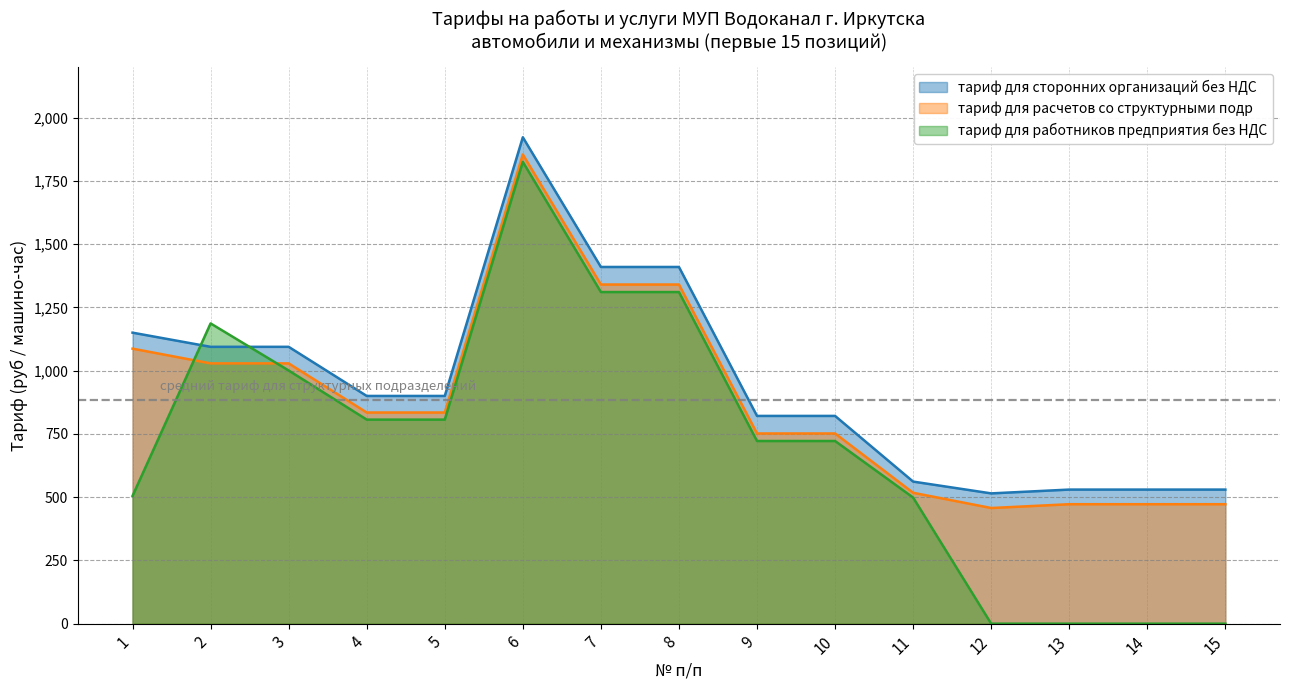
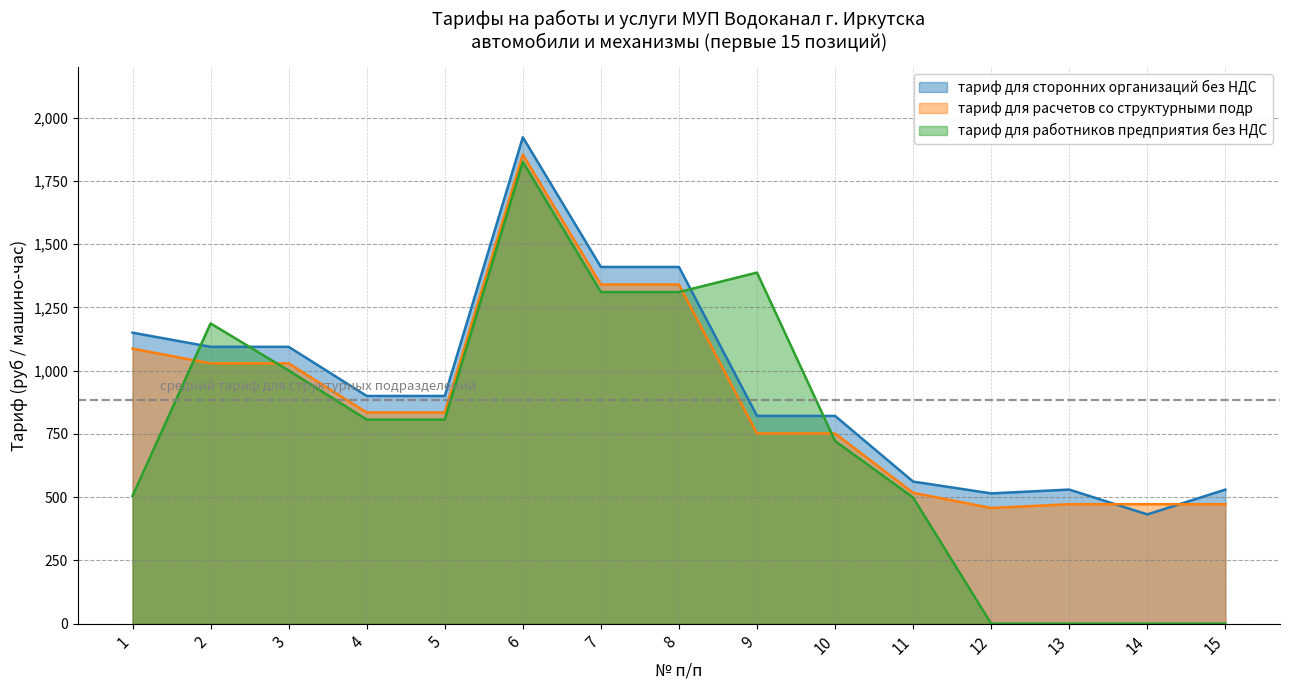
тариф для работников предприятия без НДС, 9: 720 -> 1,390
тариф для сторонних организаций без НДС, 14: 530 -> 430
